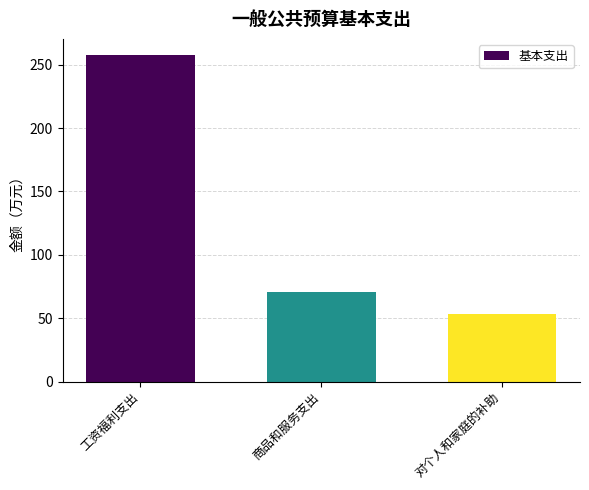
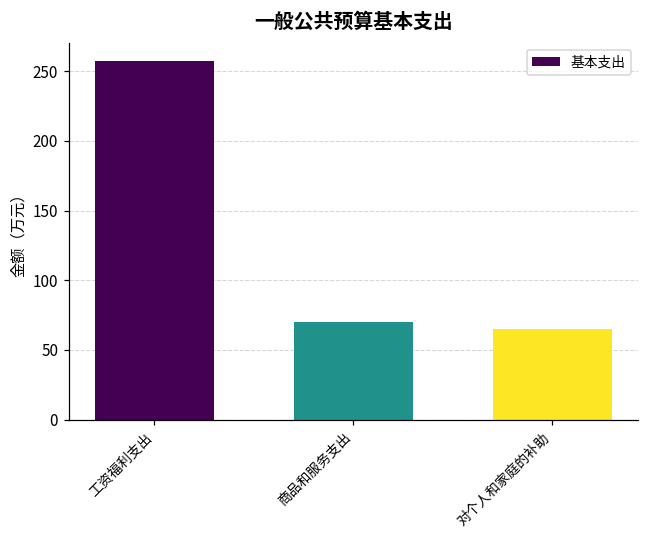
对个人和家庭的补助: 53 -> 65
